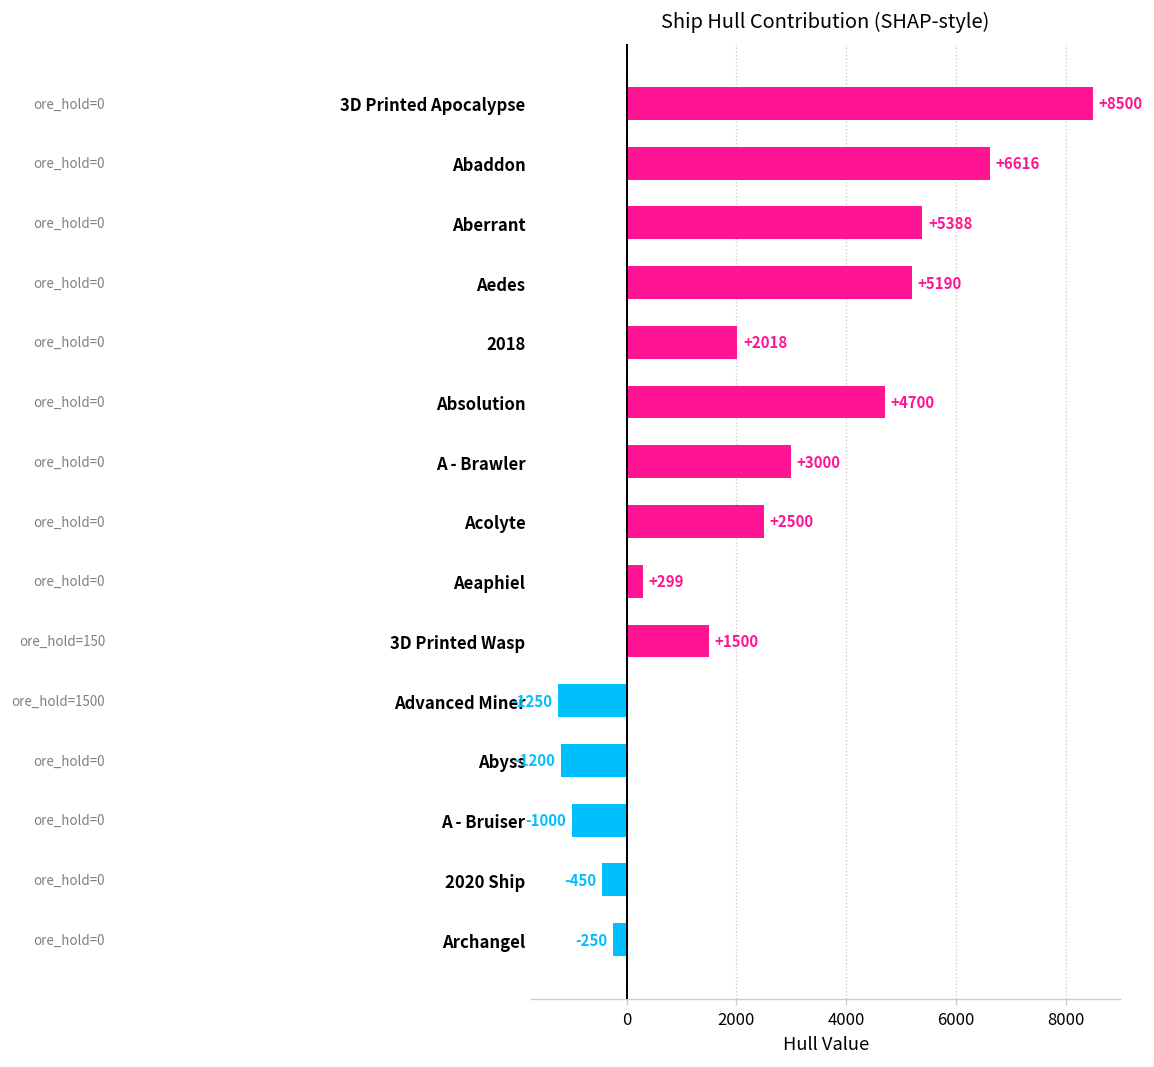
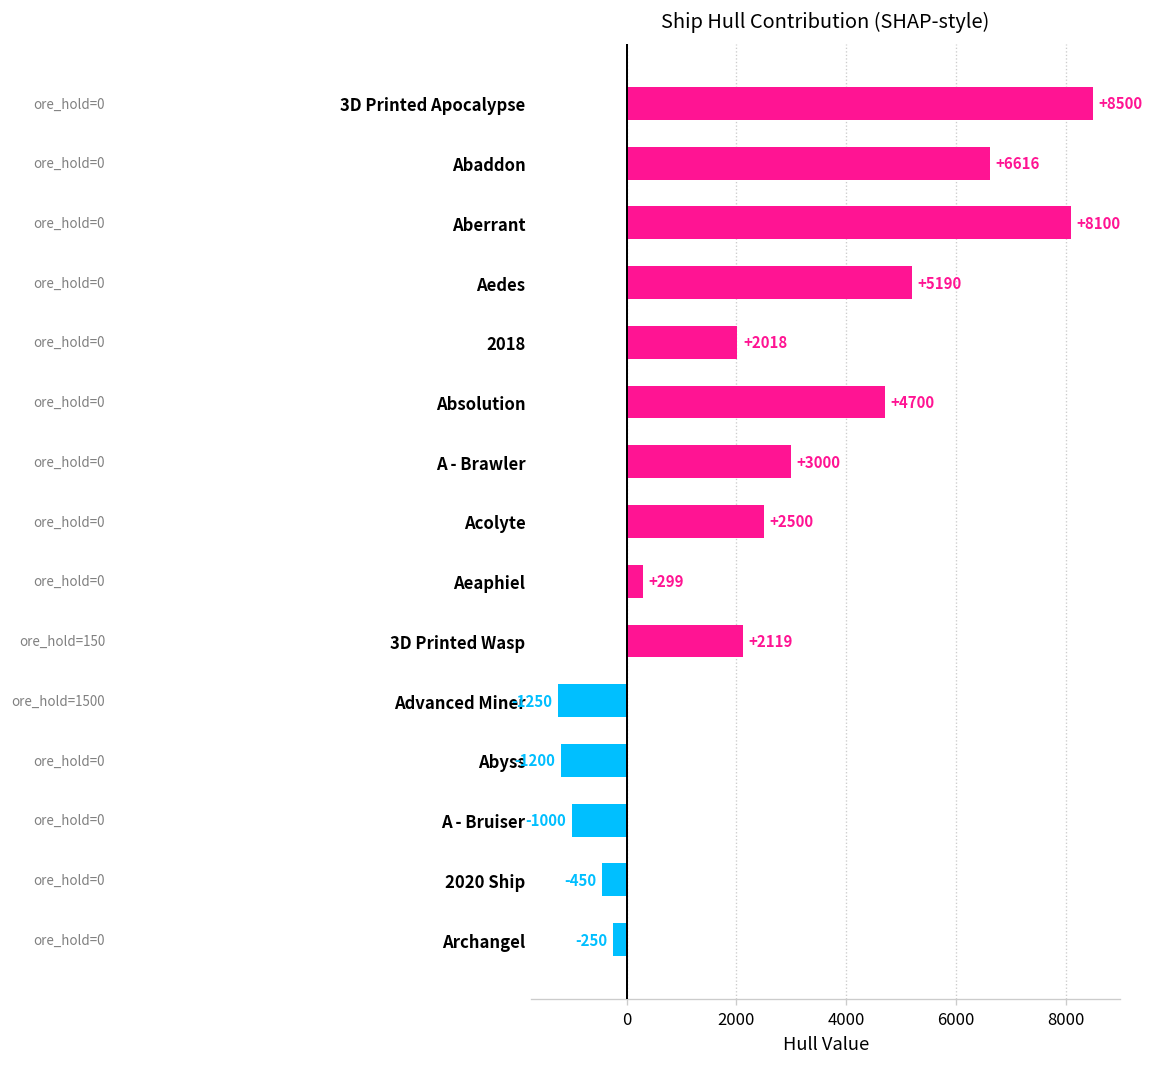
Aberrant: +5388 -> +8100
3D Printed Wasp: +1500 -> +2119
